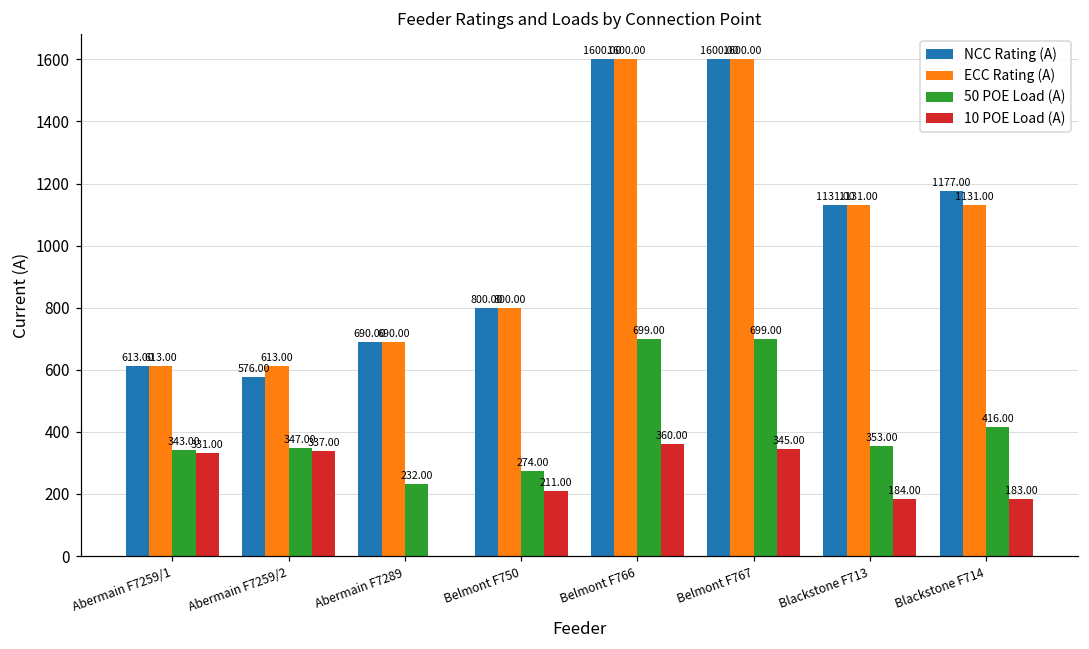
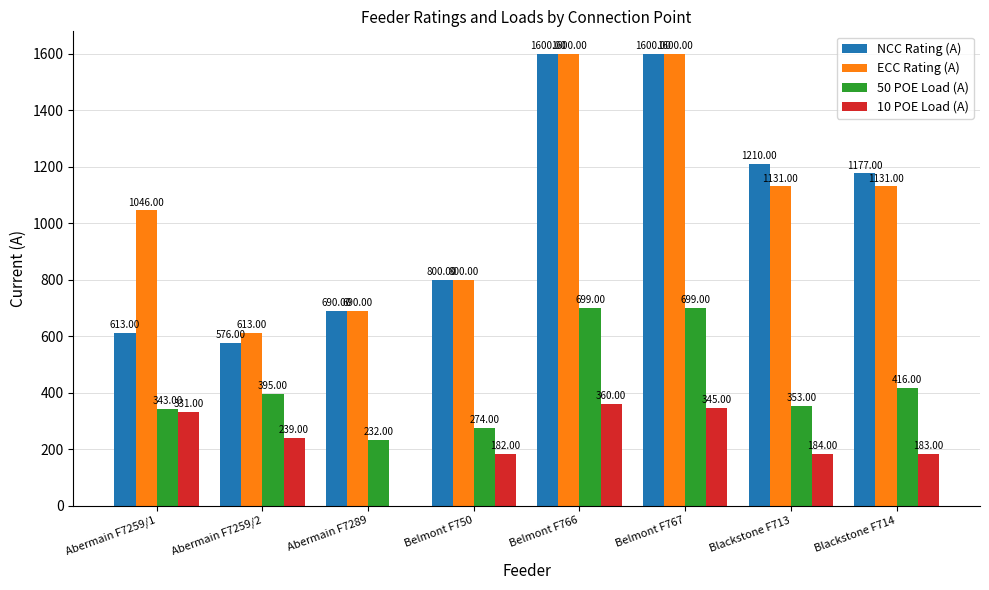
ECC Rating (A), Abermain F7259/1: 613.00 -> 1046.00
50 POE Load (A), Abermain F7259/2: 347.00 -> 395.00
10 POE Load (A), Abermain F7259/2: 337.00 -> 239.00
10 POE Load (A), Belmont F750: 211.00 -> 182.00
NCC Rating (A), Blackstone F713: 1131.00 -> 1210.00
